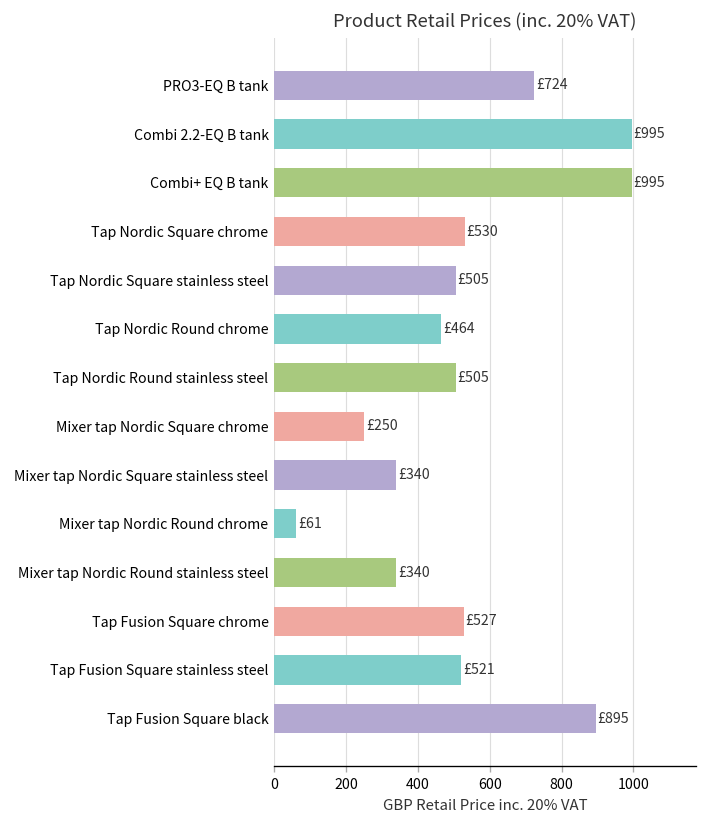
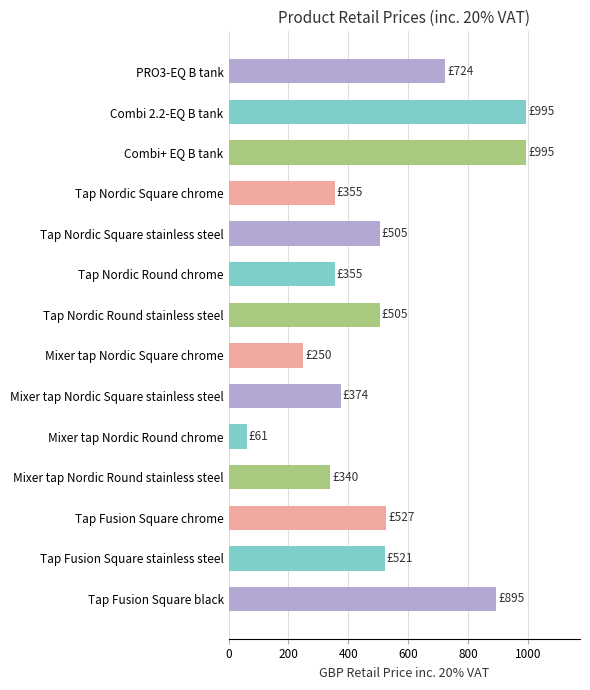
Tap Nordic Square chrome: £530 -> £355
Tap Nordic Round chrome: £464 -> £355
Mixer tap Nordic Square stainless steel: £340 -> £374
